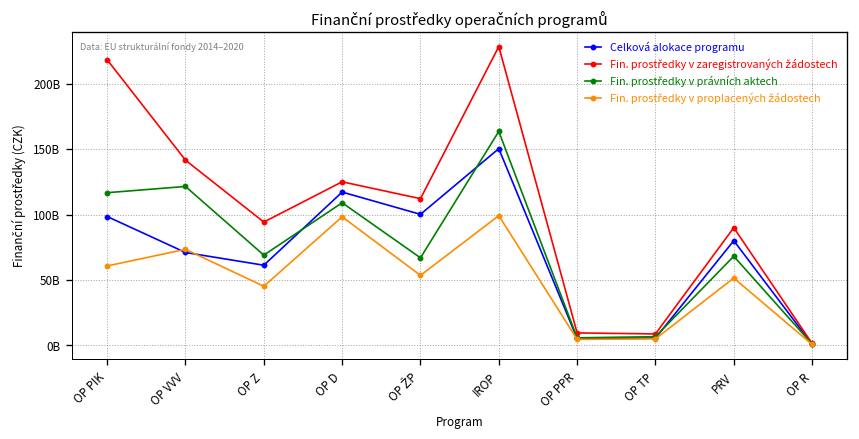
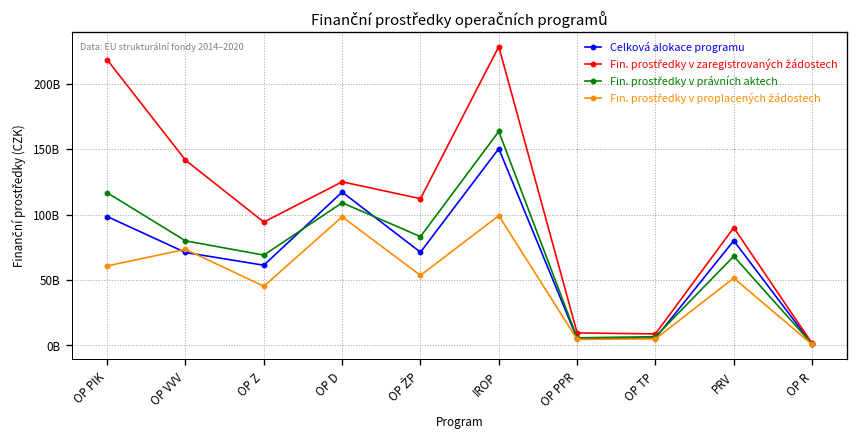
Fin. prostředky v právních aktech, OP VVV: 121000000000 -> 80000000000
Celková alokace programu, OP ŽP: 100000000000 -> 71000000000
Fin. prostředky v právních aktech, OP ŽP: 67000000000 -> 83000000000
